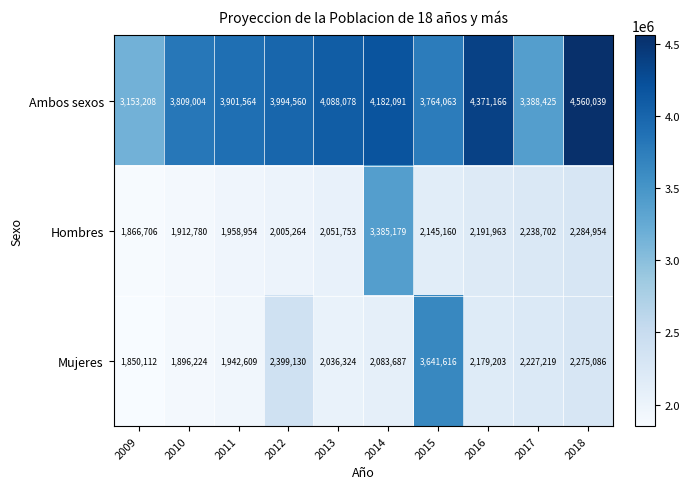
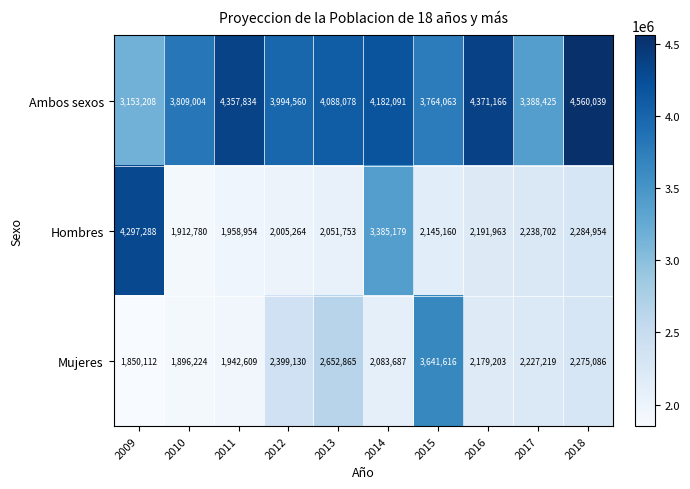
Ambos sexos, 2011: 3,901,564 -> 4,357,834
Hombres, 2009: 1,866,706 -> 4,297,288
Mujeres, 2013: 2,036,324 -> 2,652,865
